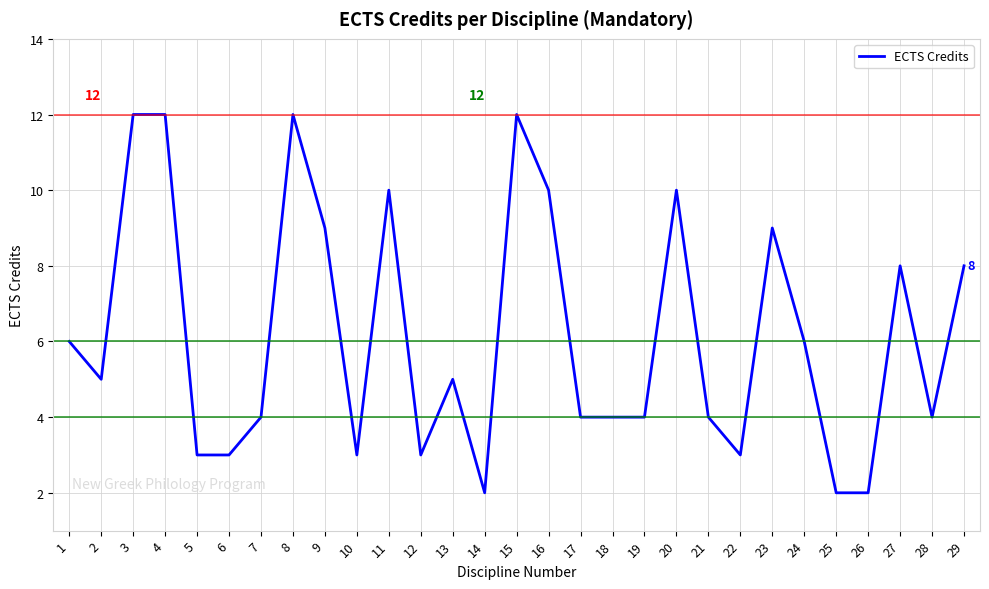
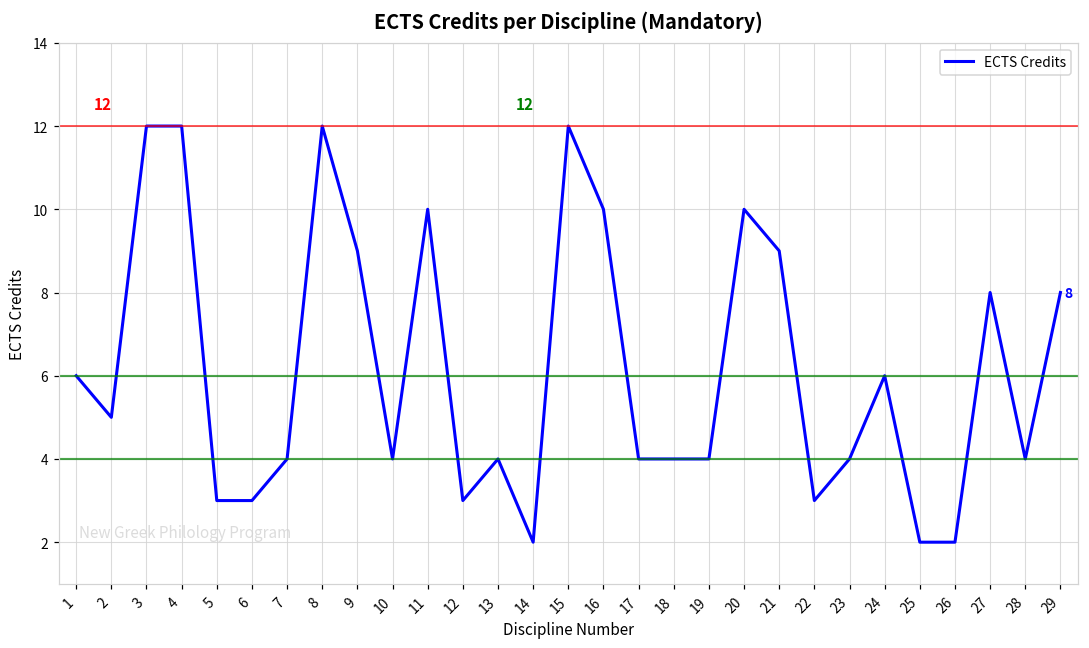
10: 3 -> 4
13: 5 -> 4
21: 4 -> 9
23: 9 -> 4
